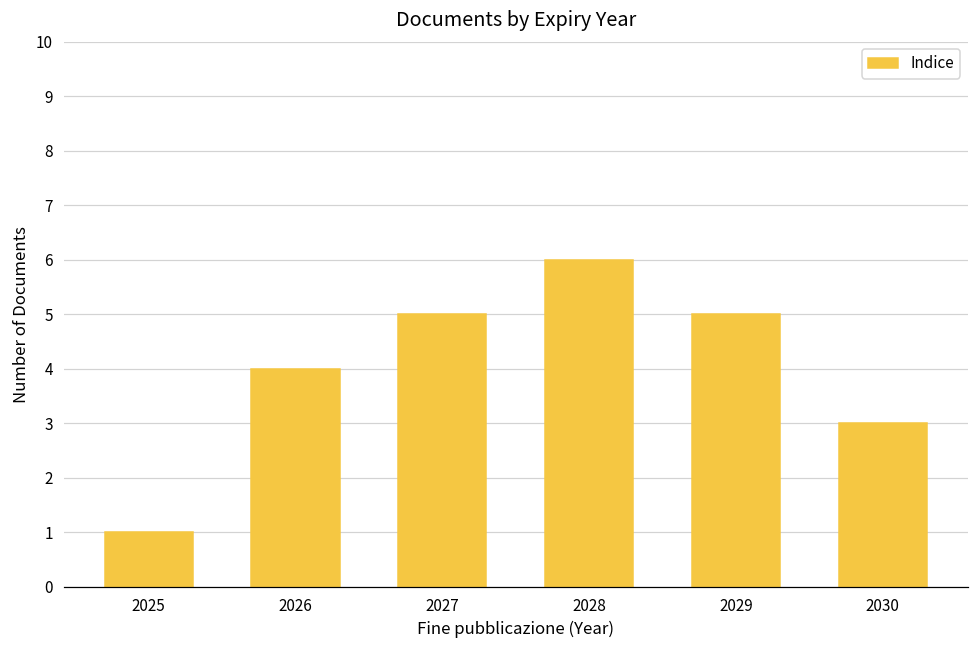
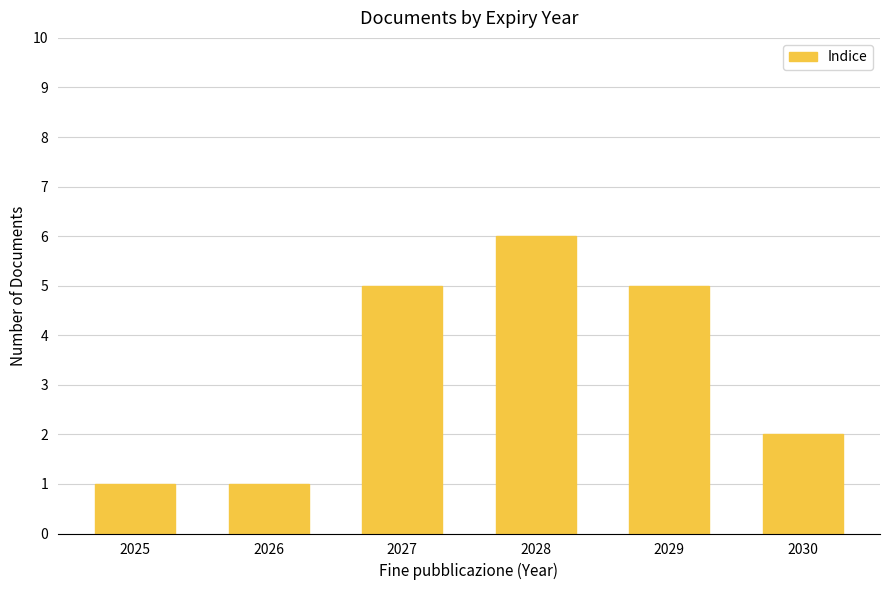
2026: 4 -> 1
2030: 3 -> 2
